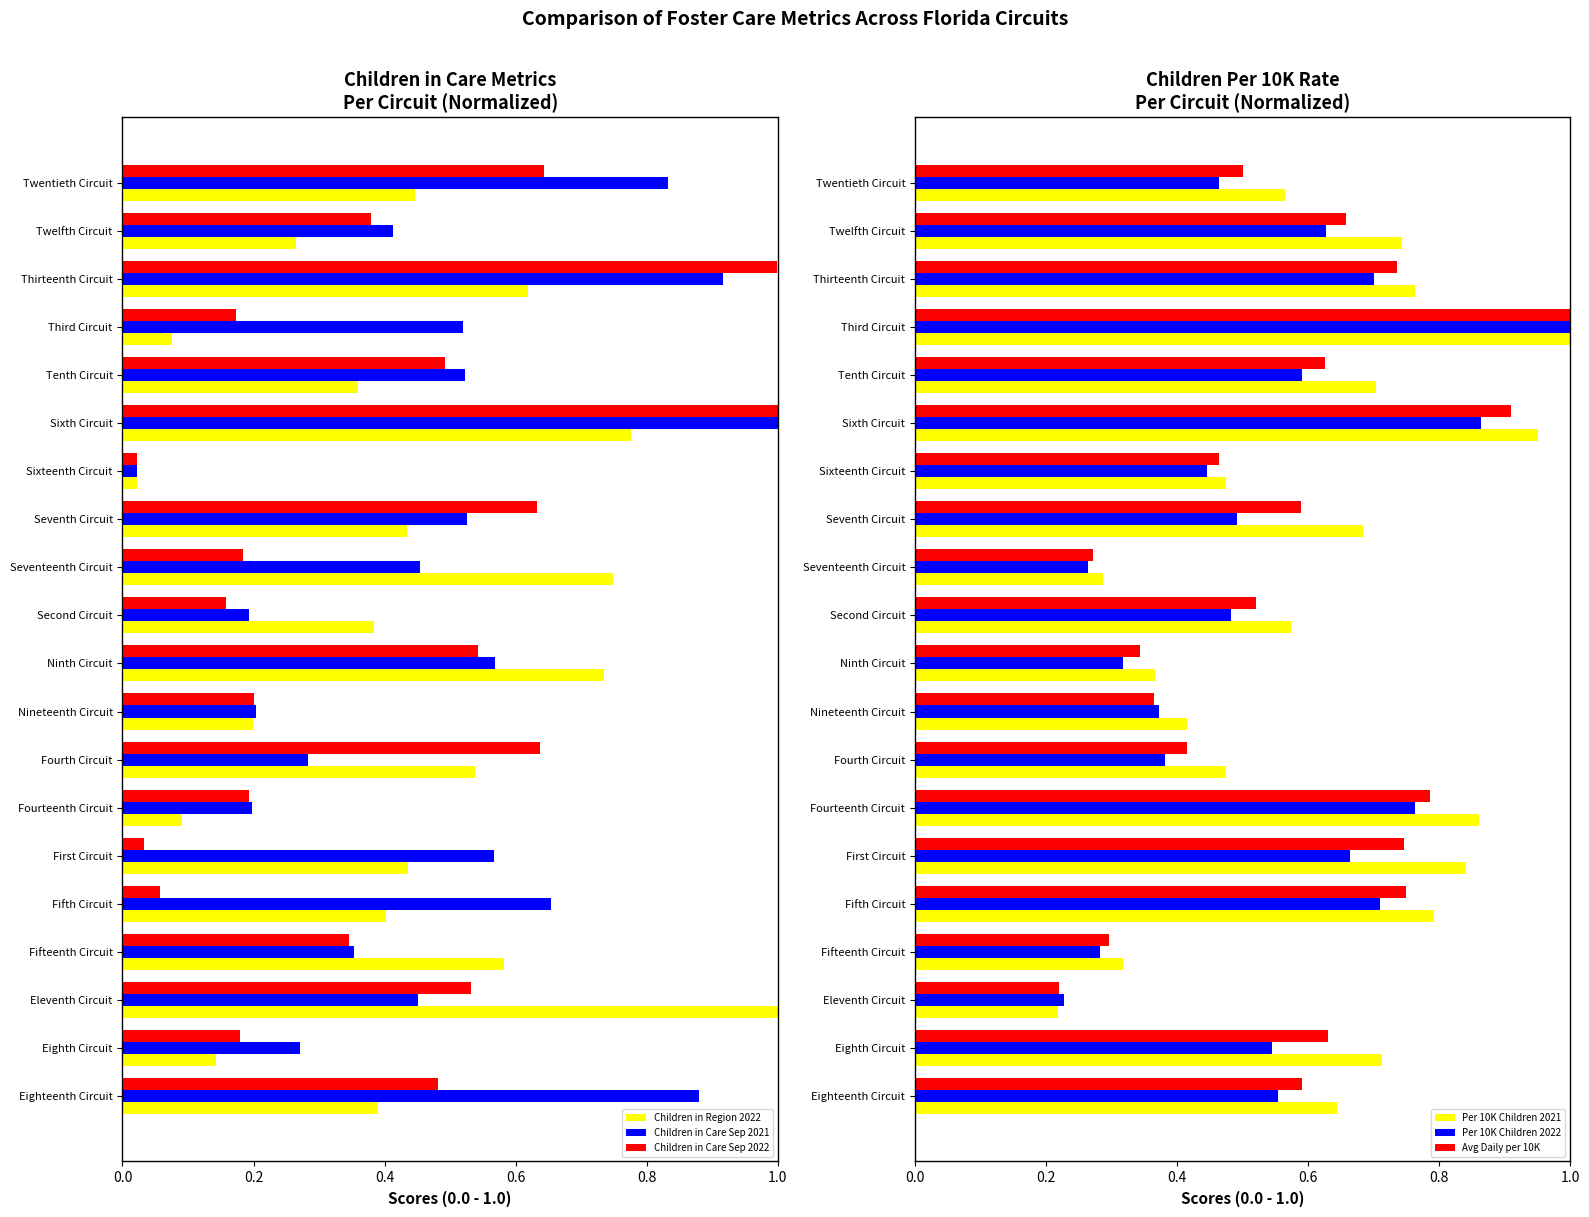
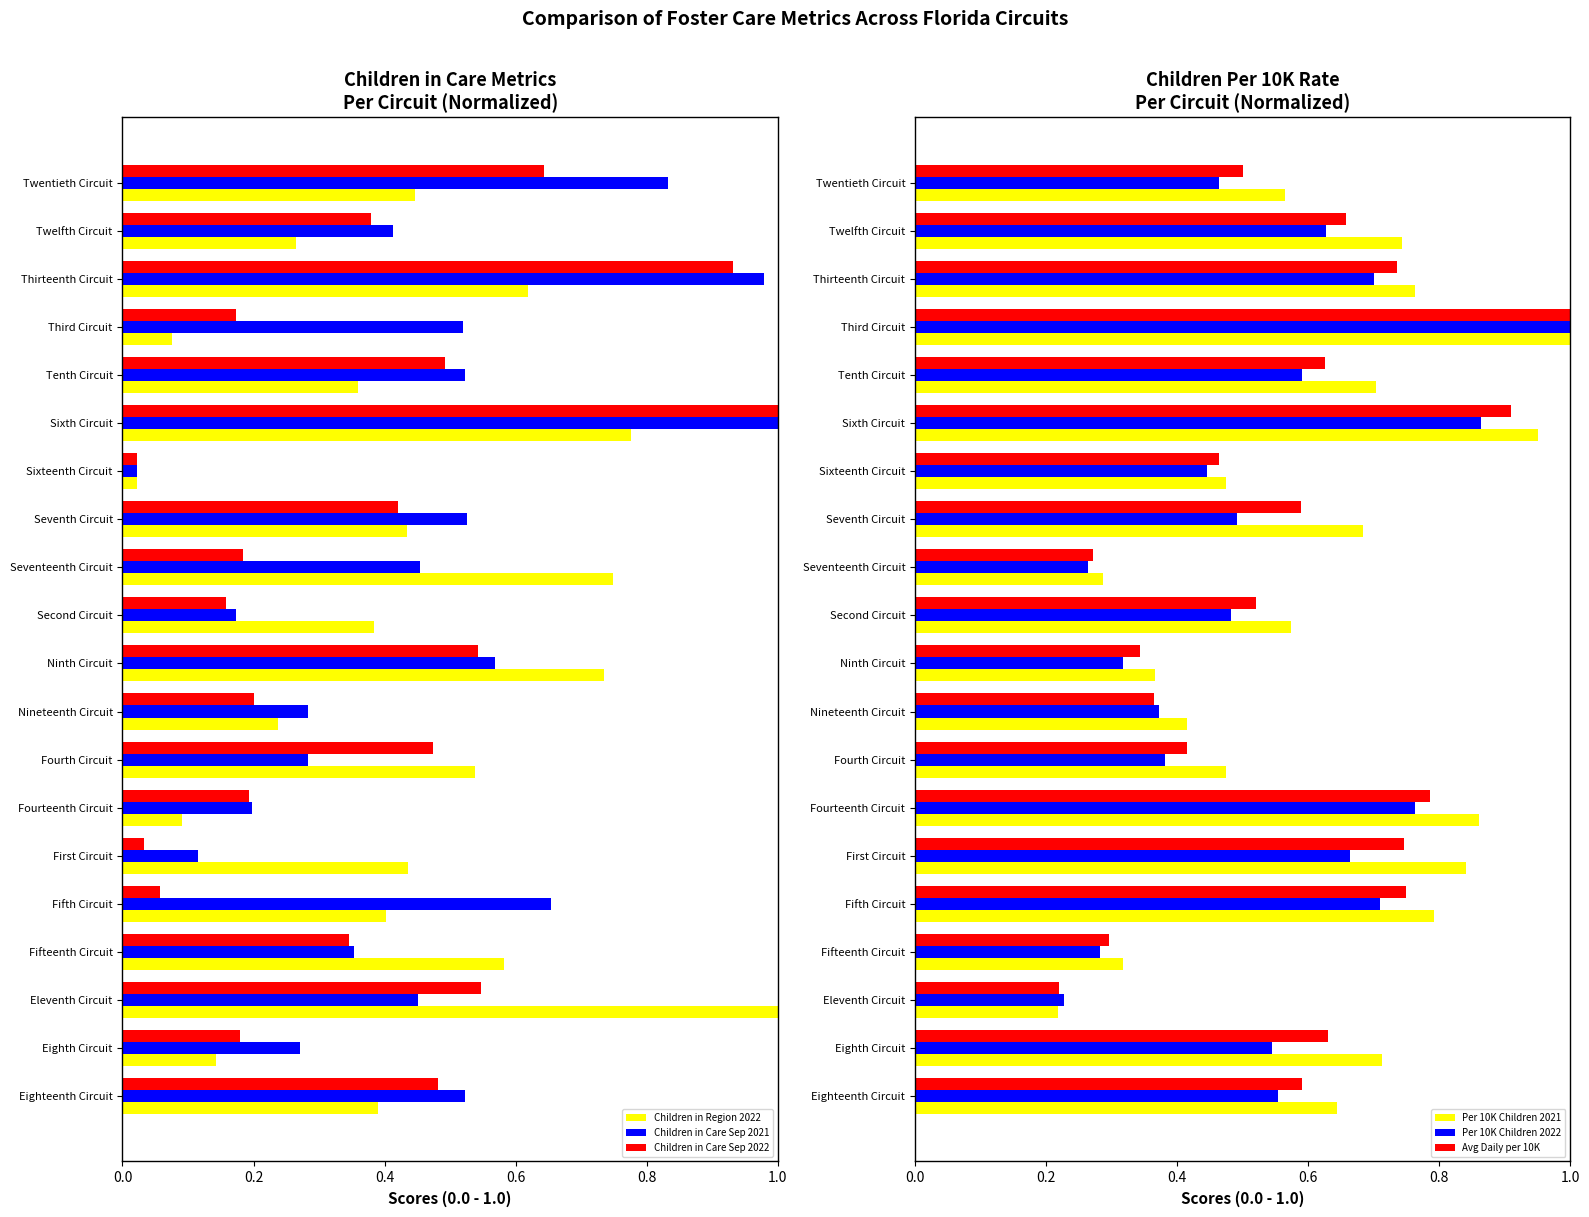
Children in Care Metrics Per Circuit (Normalized), Children in Care Sep 2022, Thirteenth Circuit: 1.00 -> 0.93
Children in Care Metrics Per Circuit (Normalized), Children in Care Sep 2021, Thirteenth Circuit: 0.92 -> 0.98
Children in Care Metrics Per Circuit (Normalized), Children in Care Sep 2022, Seventh Circuit: 0.63 -> 0.42
Children in Care Metrics Per Circuit (Normalized), Children in Care Sep 2021, Second Circuit: 0.19 -> 0.17
Children in Care Metrics Per Circuit (Normalized), Children in Care Sep 2021, Nineteenth Circuit: 0.20 -> 0.28
Children in Care Metrics Per Circuit (Normalized), Children in Region 2022, Nineteenth Circuit: 0.20 -> 0.24
Children in Care Metrics Per Circuit (Normalized), Children in Care Sep 2022, Fourth Circuit: 0.64 -> 0.47
Children in Care Metrics Per Circuit (Normalized), Children in Care Sep 2021, First Circuit: 0.57 -> 0.12
Children in Care Metrics Per Circuit (Normalized), Children in Care Sep 2022, Eleventh Circuit: 0.53 -> 0.55
Children in Care Metrics Per Circuit (Normalized), Children in Care Sep 2021, Eighteenth Circuit: 0.88 -> 0.52
